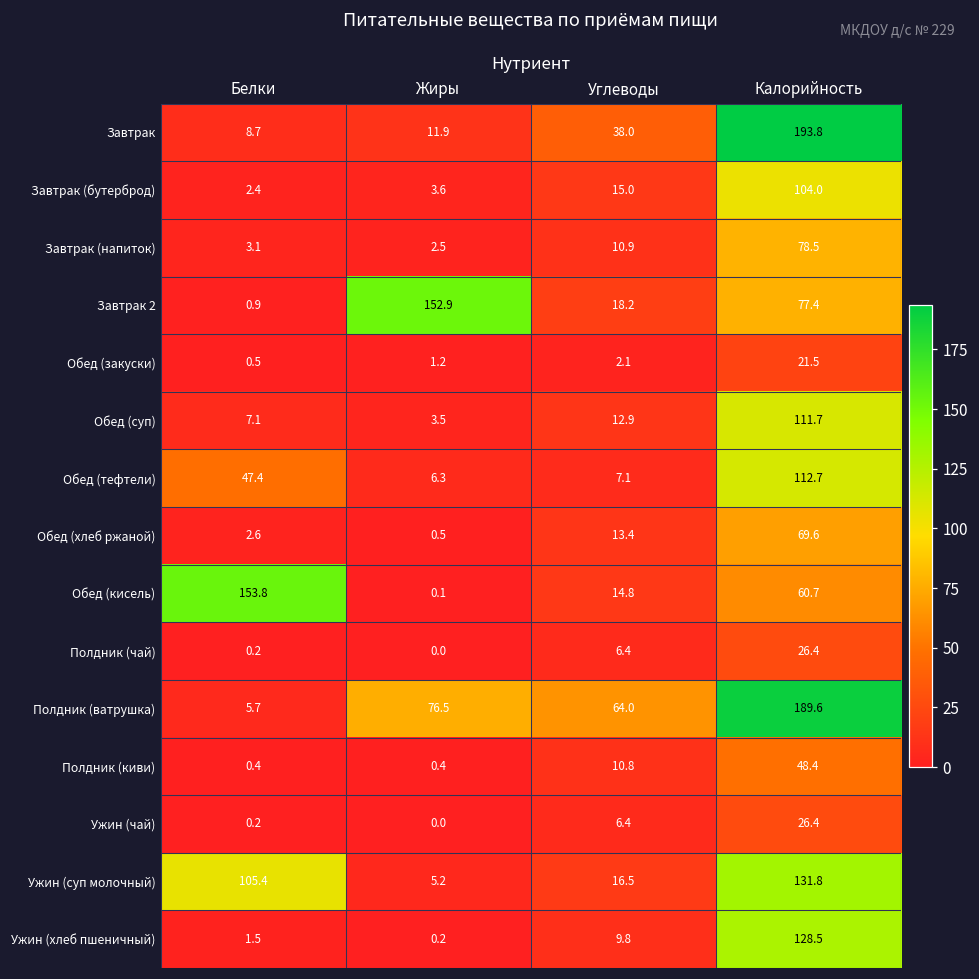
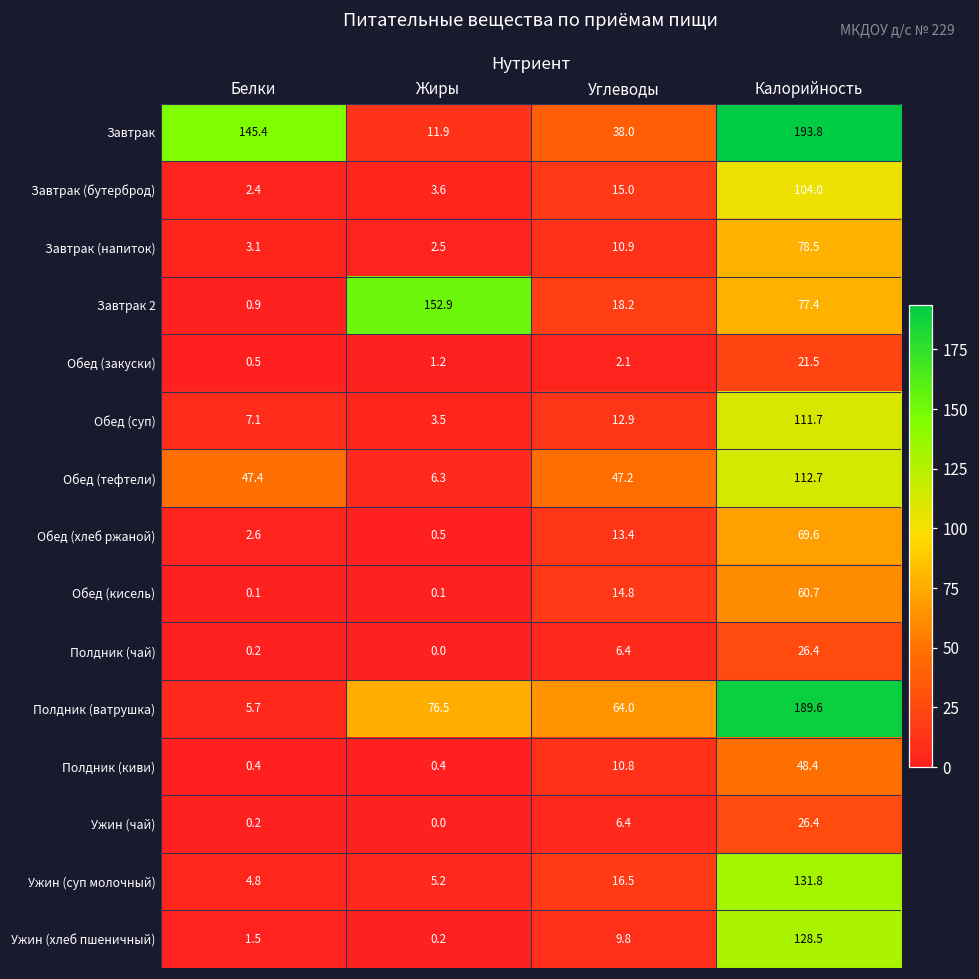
Завтрак, Белки: 8.7 -> 145.4
Обед (тефтели), Углеводы: 7.1 -> 47.2
Обед (кисель), Белки: 153.8 -> 0.1
Ужин (суп молочный), Белки: 105.4 -> 4.8
